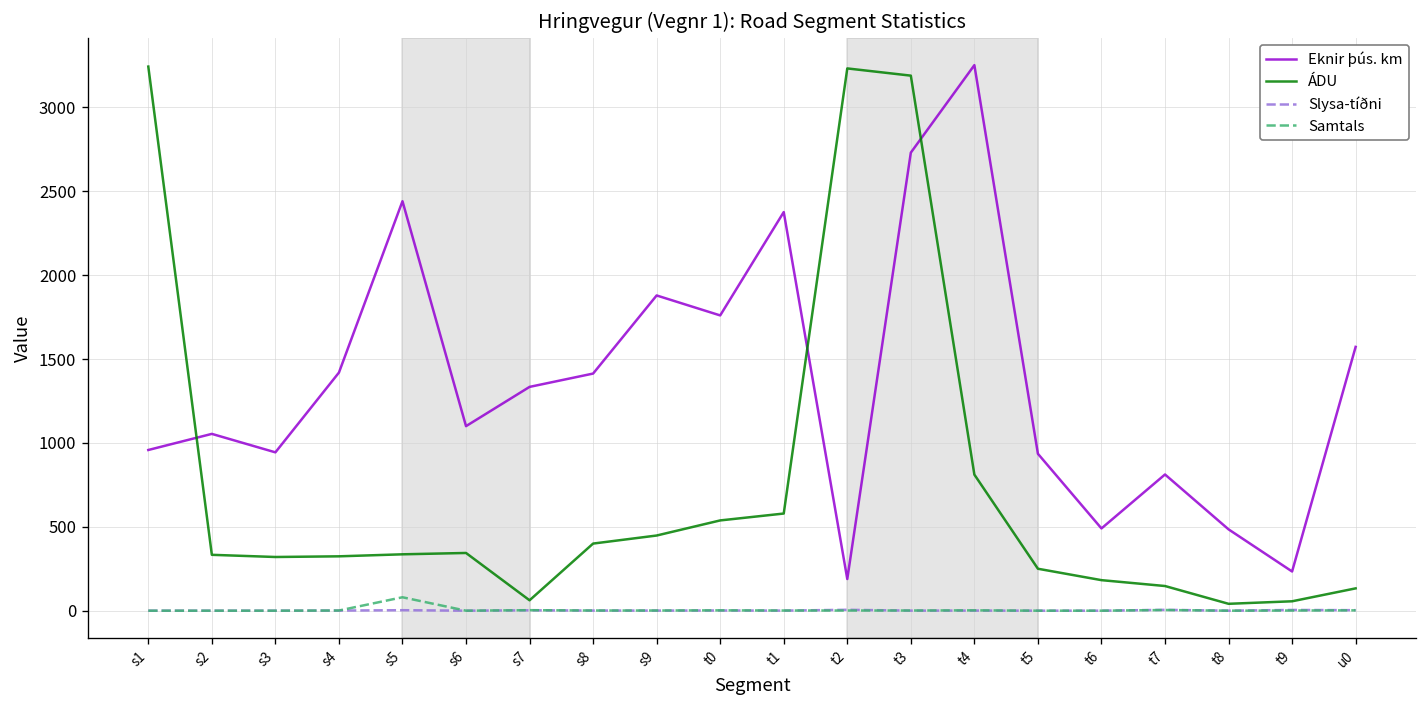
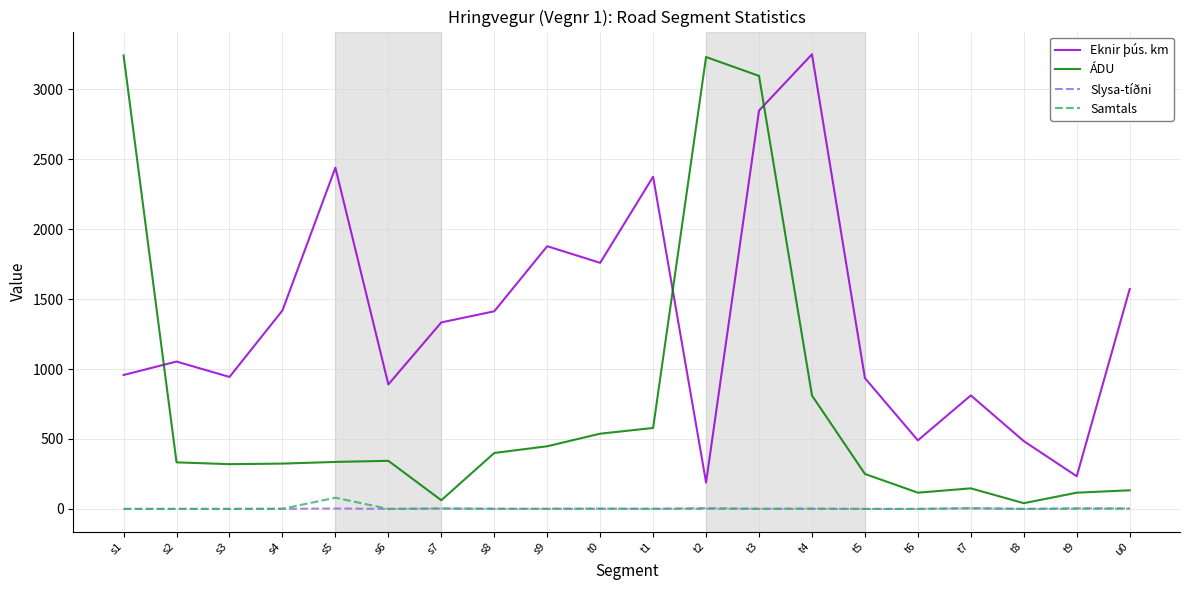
Eknir þús. km, s6: 1100 -> 890
Eknir þús. km, t3: 2730 -> 2850
ÁDU, t3: 3190 -> 3100
ÁDU, t6: 180 -> 120
ÁDU, t9: 60 -> 120
